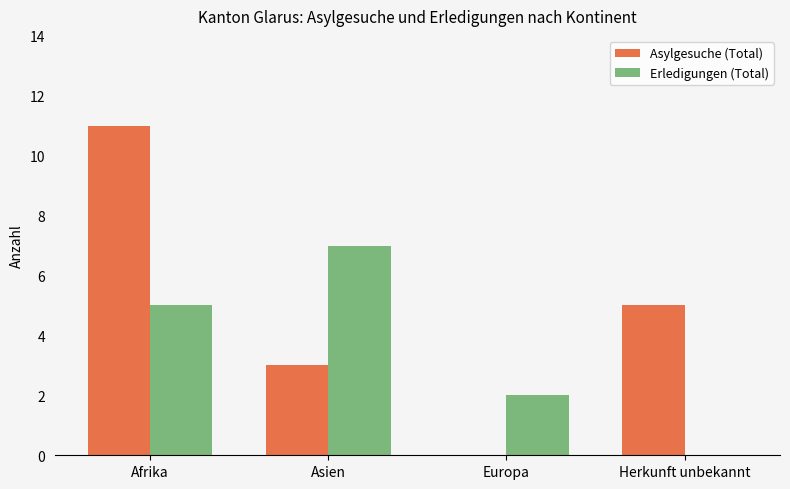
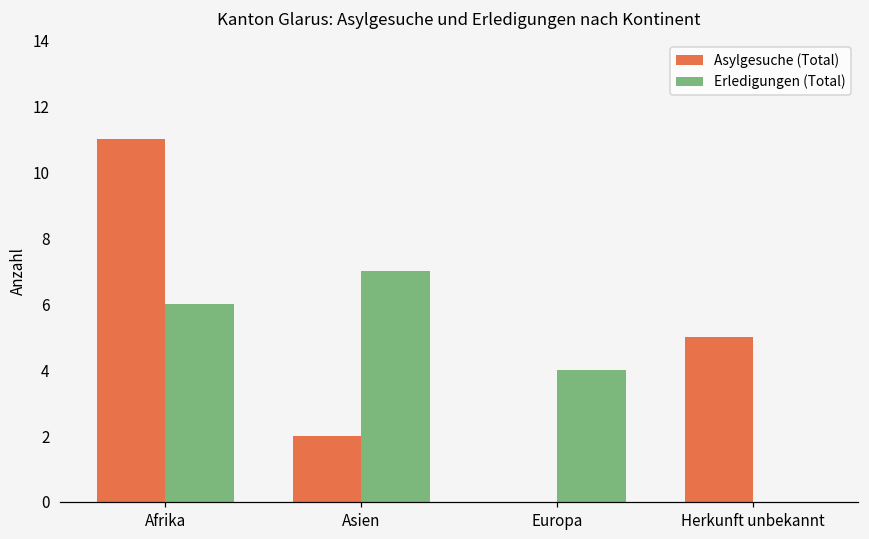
Erledigungen (Total), Afrika: 5 -> 6
Asylgesuche (Total), Asien: 3 -> 2
Erledigungen (Total), Europa: 2 -> 4
